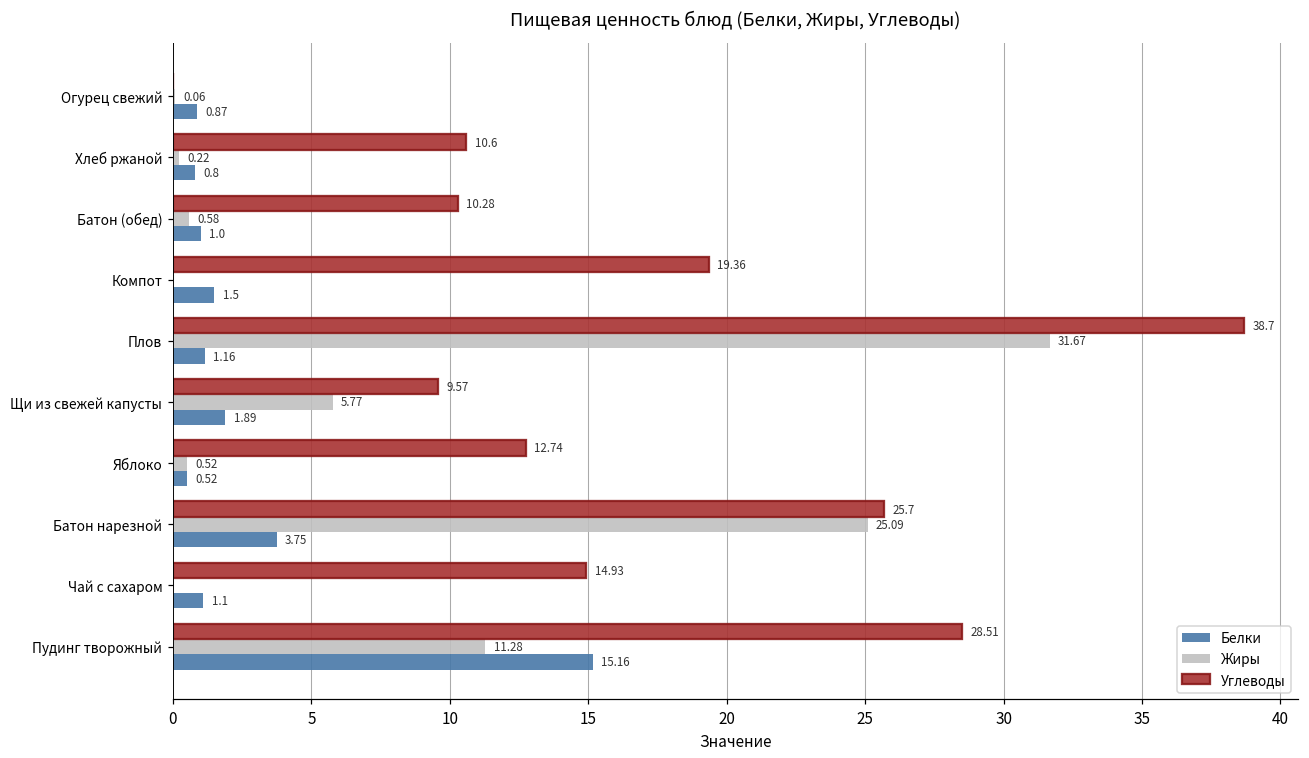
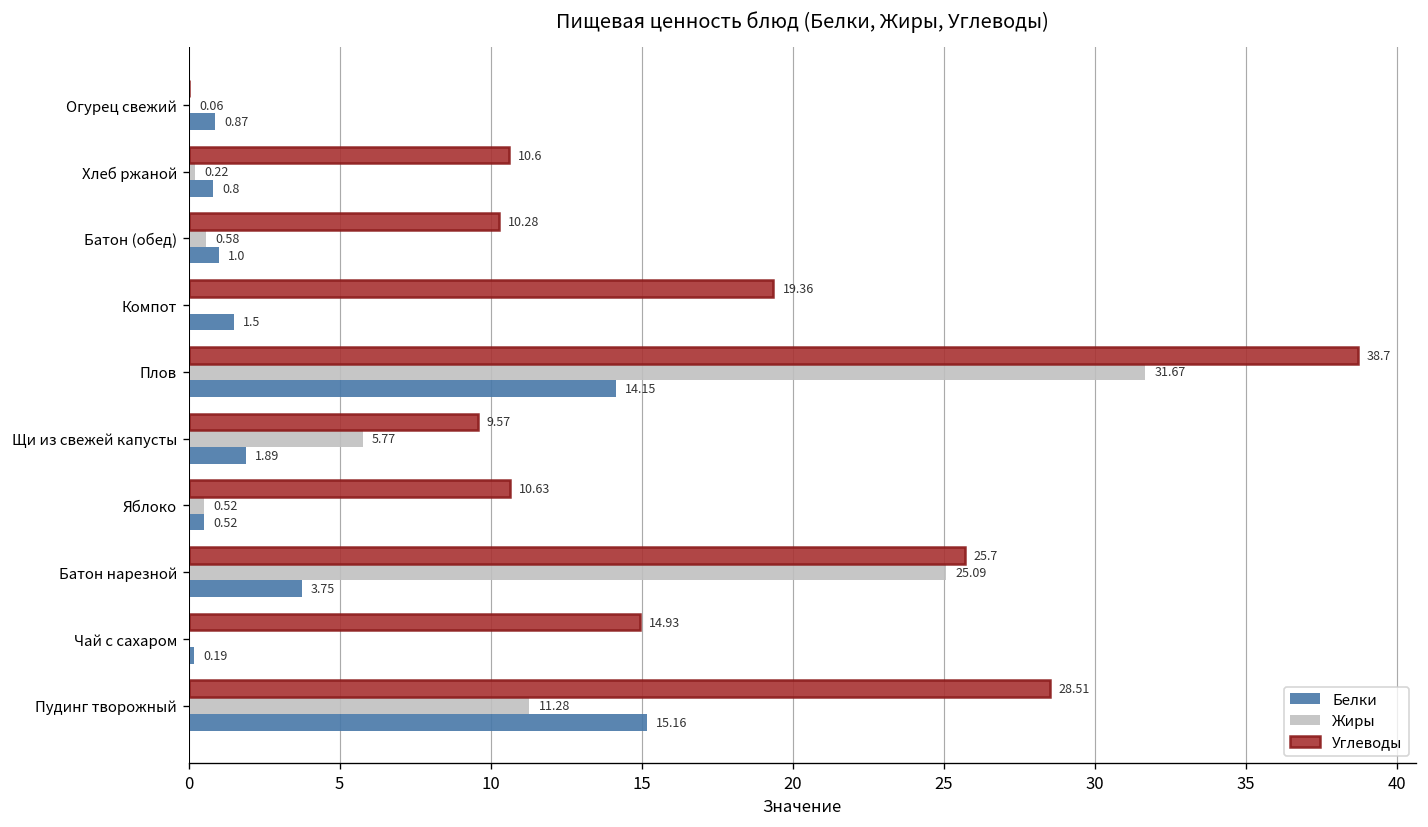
Белки, Плов: 1.16 -> 14.15
Углеводы, Яблоко: 12.74 -> 10.63
Белки, Чай с сахаром: 1.1 -> 0.19
